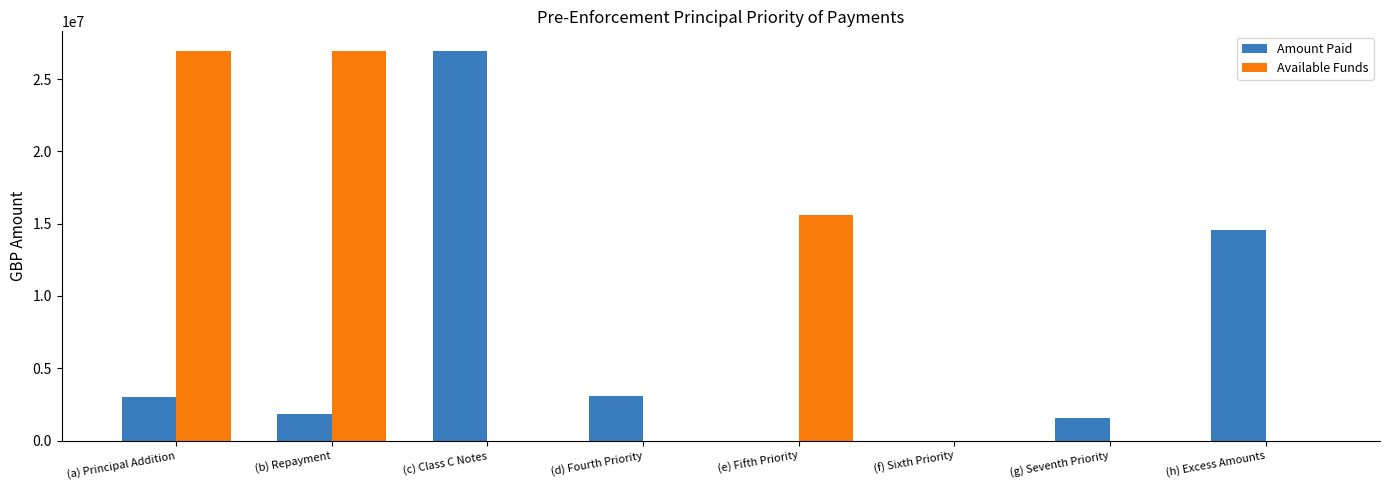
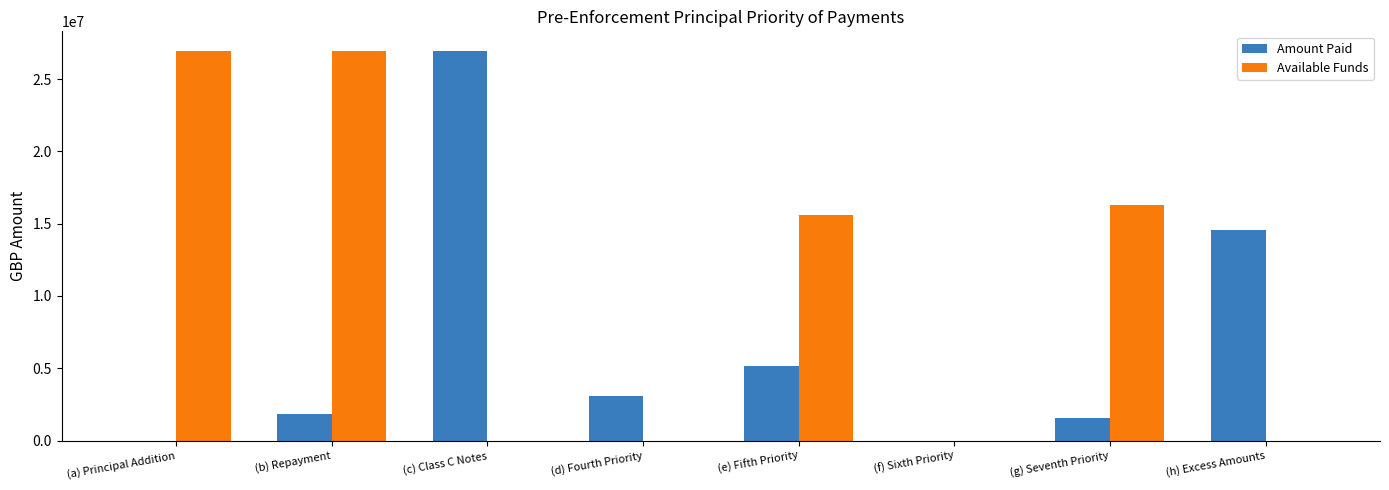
Amount Paid, (a) Principal Addition: 3000000 -> 0
Amount Paid, (e) Fifth Priority: 0 -> 5200000
Available Funds, (g) Seventh Priority: 0 -> 16300000
